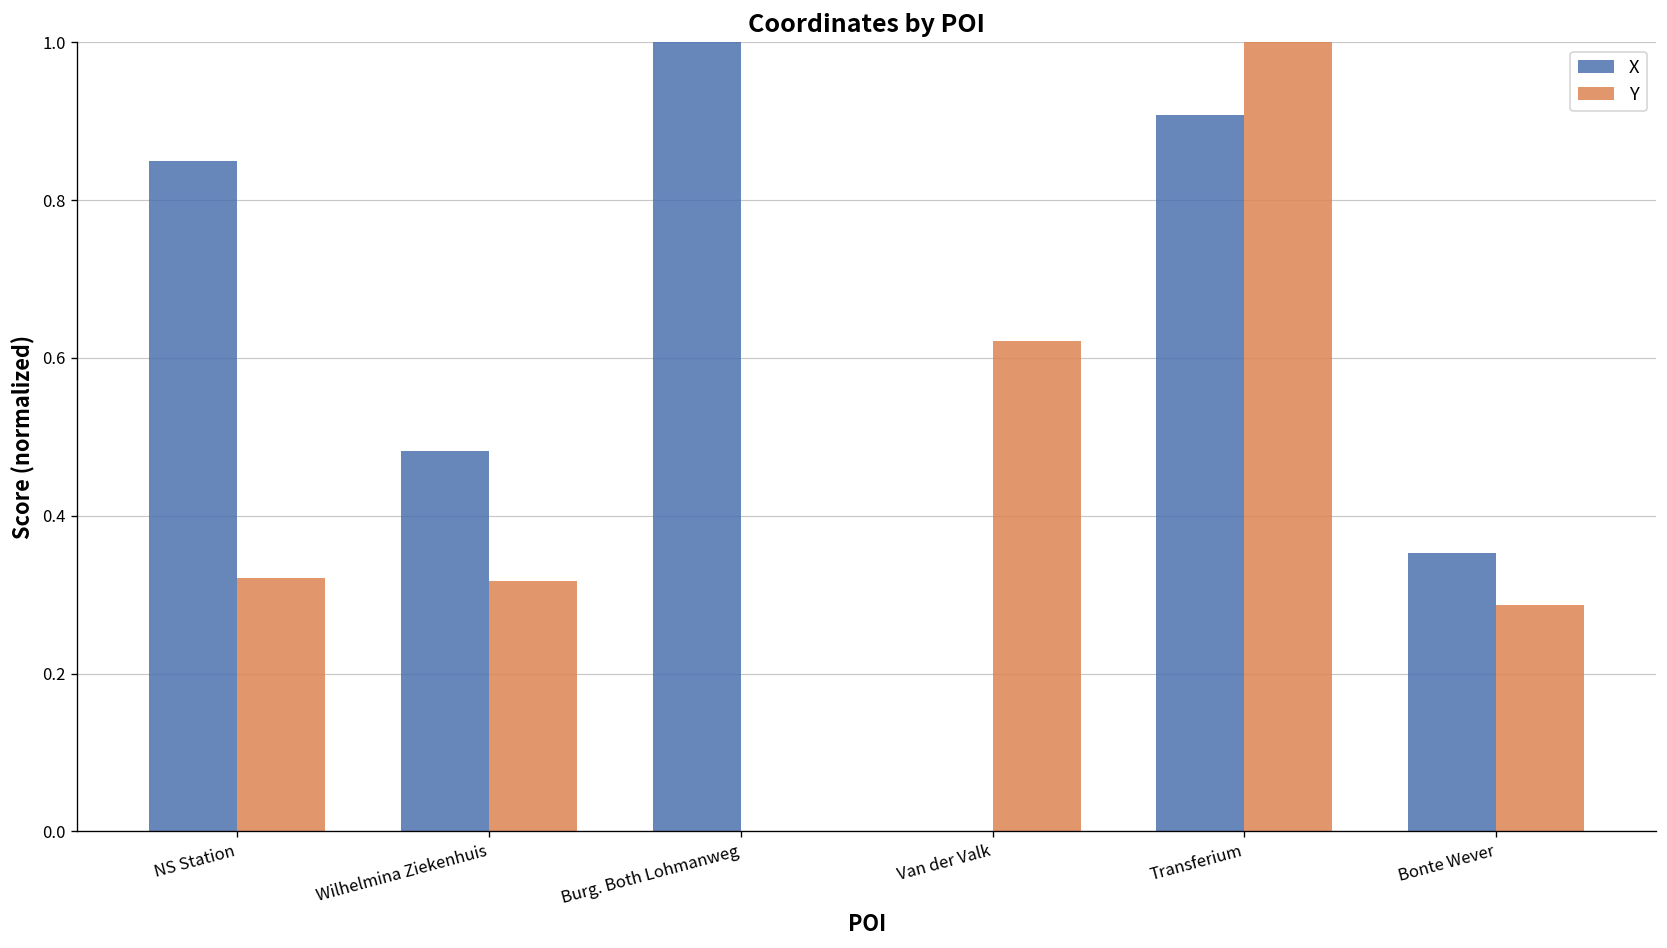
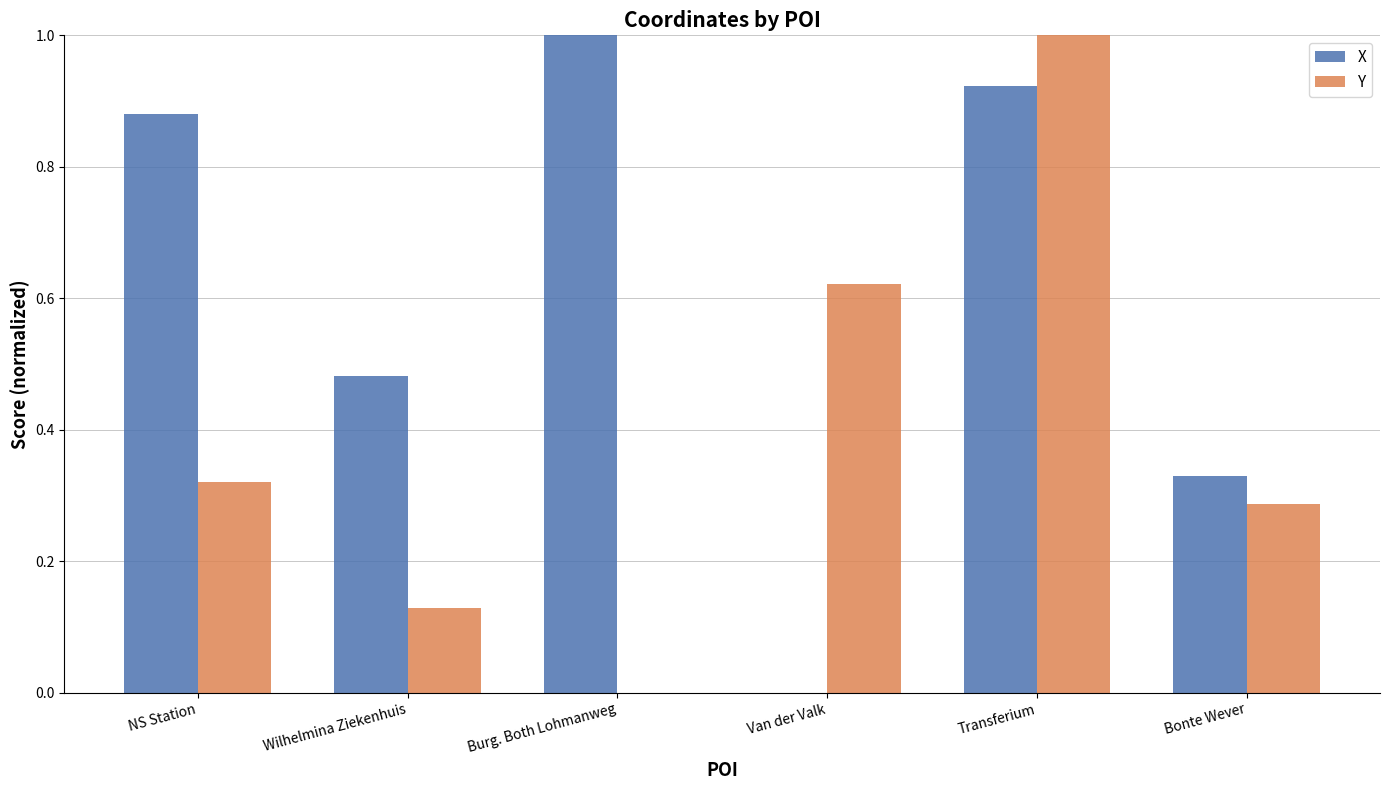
X, NS Station: 0.85 -> 0.88
Y, Wilhelmina Ziekenhuis: 0.32 -> 0.13
X, Transferium: 0.91 -> 0.92
X, Bonte Wever: 0.35 -> 0.33
